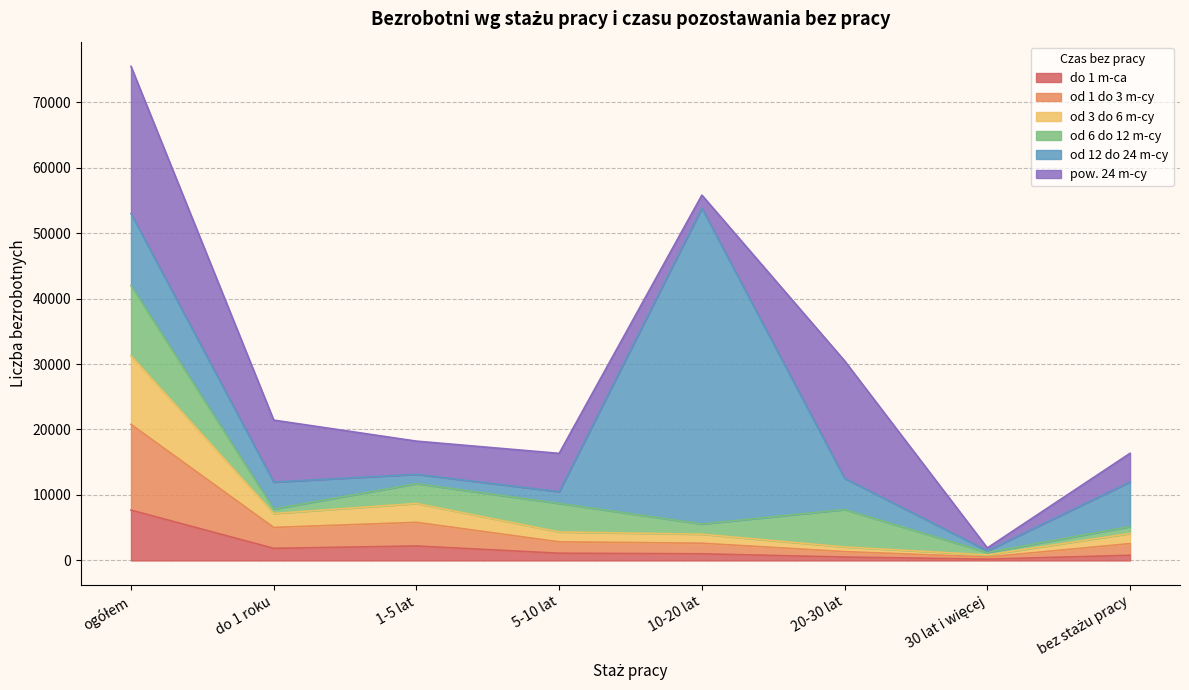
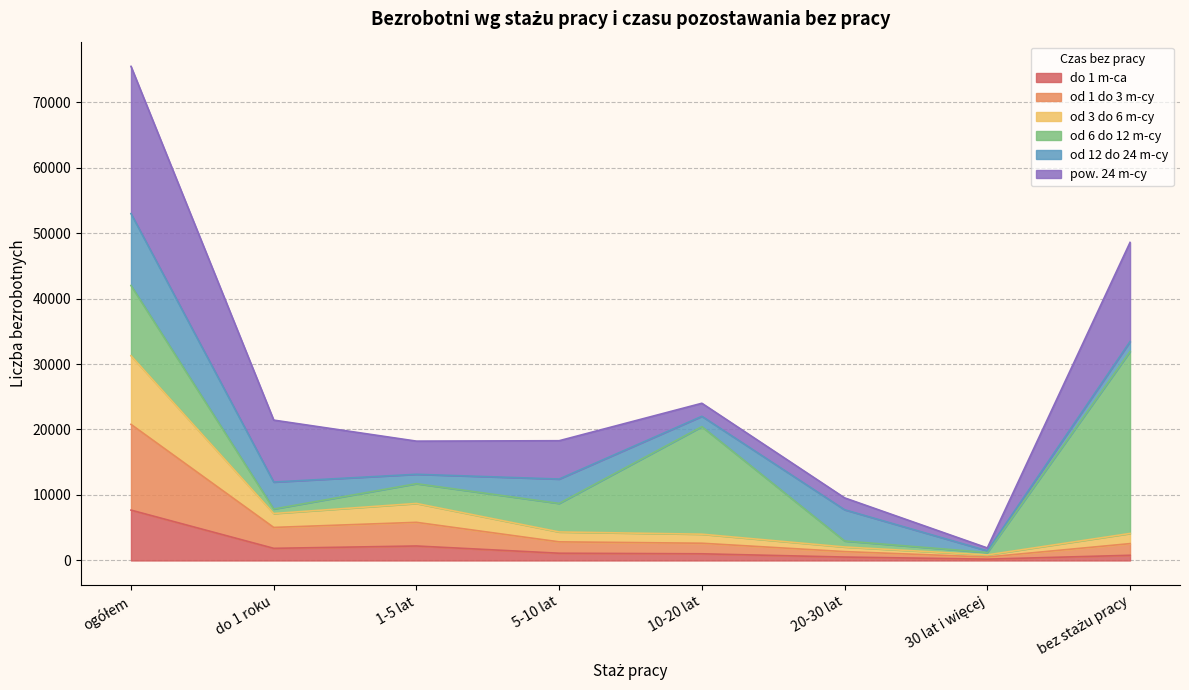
od 12 do 24 m-cy, 5-10 lat: 2000 -> 4000
od 6 do 12 m-cy, 10-20 lat: 2000 -> 16000
od 12 do 24 m-cy, 10-20 lat: 48000 -> 2000
od 6 do 12 m-cy, 20-30 lat: 6000 -> 1000
pow. 24 m-cy, 20-30 lat: 18000 -> 2000
od 6 do 12 m-cy, bez stażu pracy: 1000 -> 28000
od 12 do 24 m-cy, bez stażu pracy: 7000 -> 2000
pow. 24 m-cy, bez stażu pracy: 4000 -> 15000
